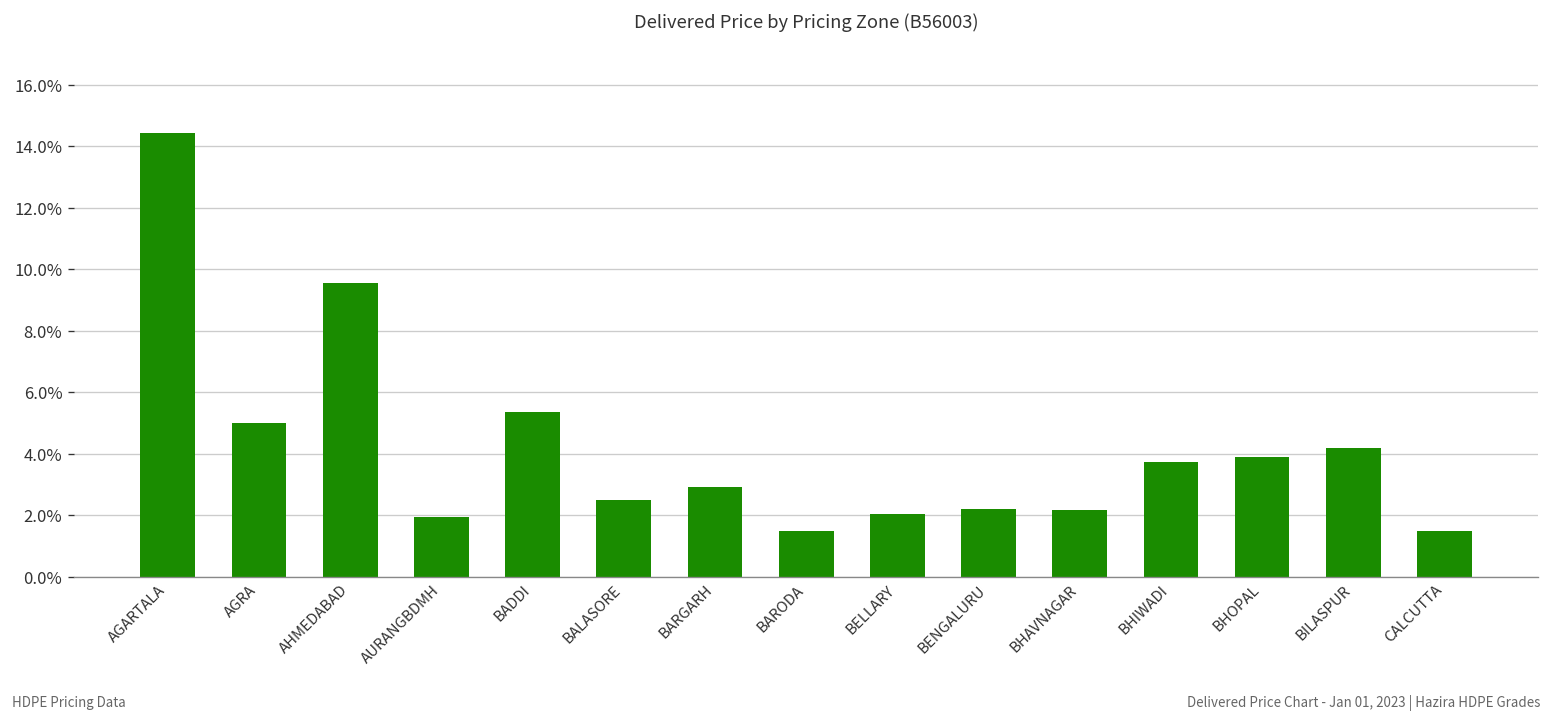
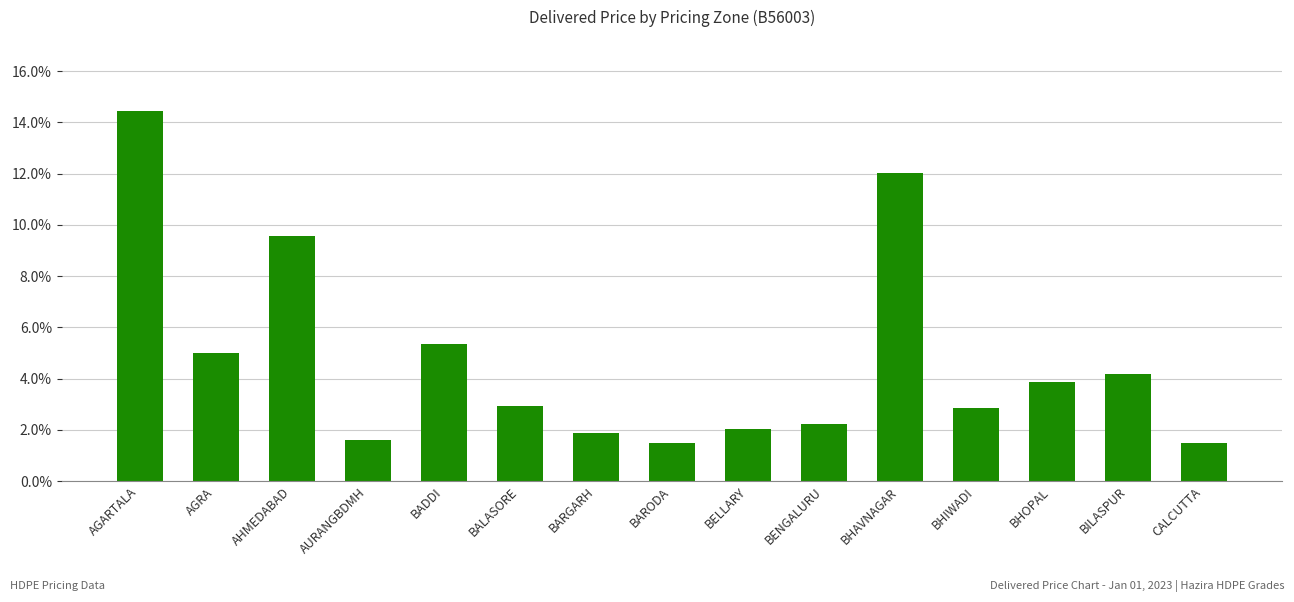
AURANGBDMH: 1.9% -> 1.6%
BALASORE: 2.5% -> 2.9%
BARGARH: 2.9% -> 1.9%
BHAVNAGAR: 2.2% -> 12.0%
BHIWADI: 3.7% -> 2.9%
